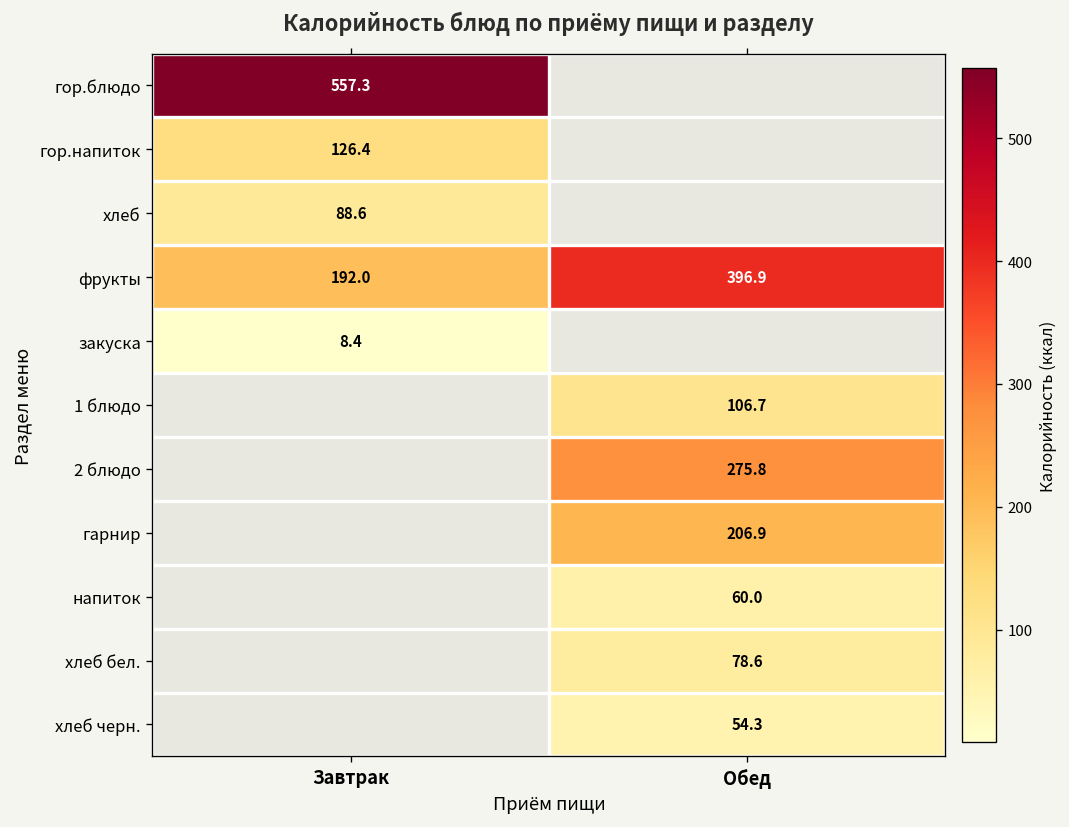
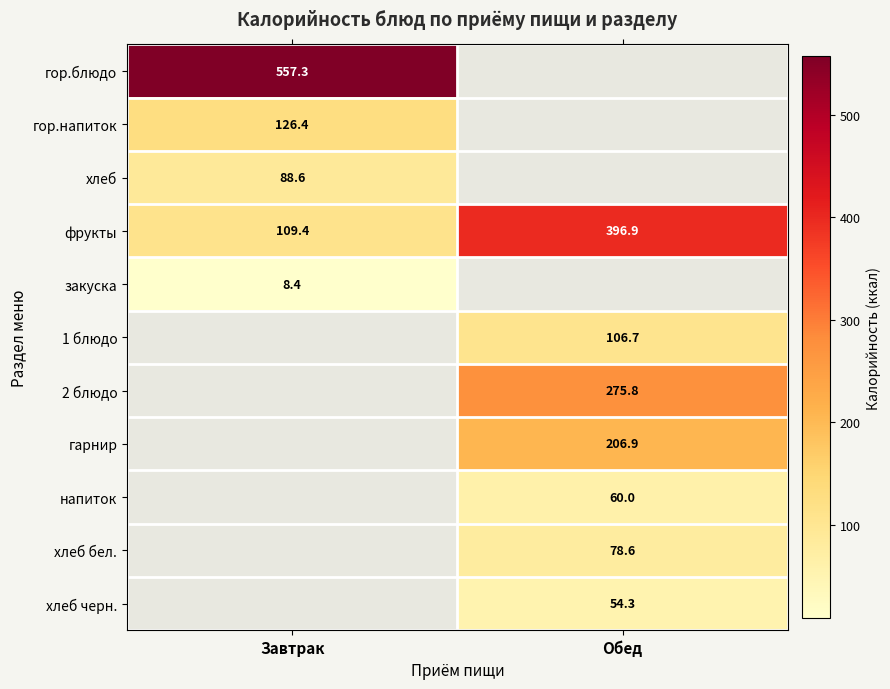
фрукты, Завтрак: 192.0 -> 109.4
